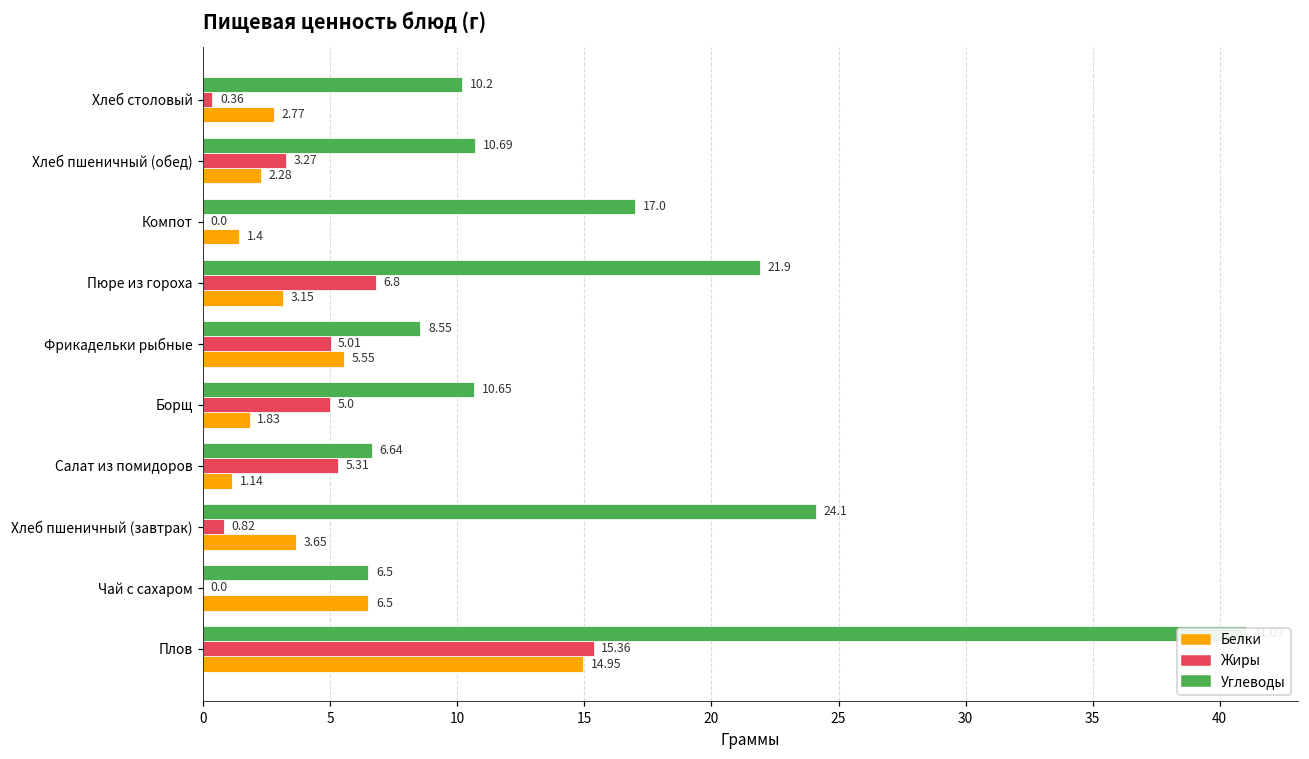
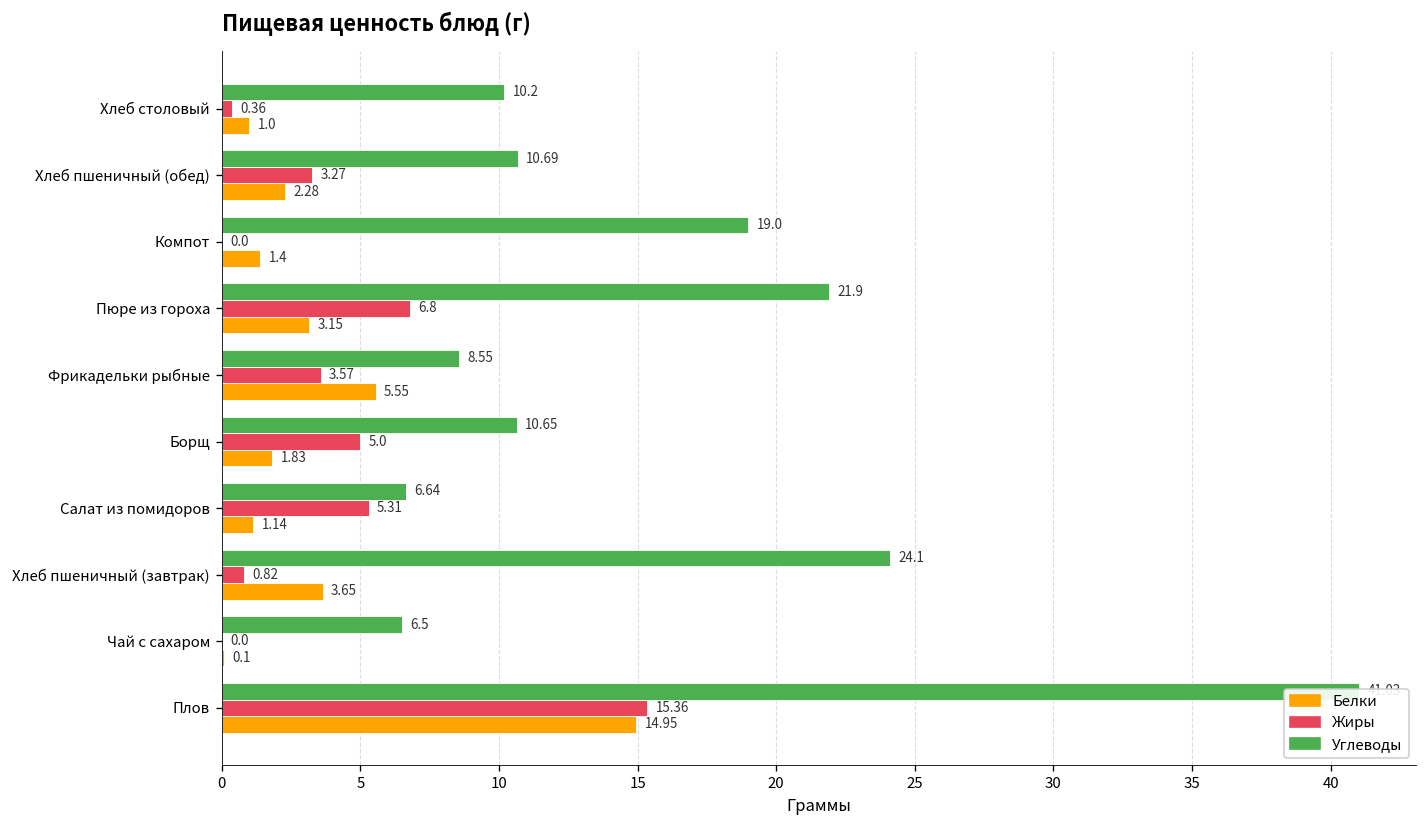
Белки, Хлеб столовый: 2.77 -> 1.0
Углеводы, Компот: 17.0 -> 19.0
Жиры, Фрикадельки рыбные: 5.01 -> 3.57
Белки, Чай с сахаром: 6.5 -> 0.1
